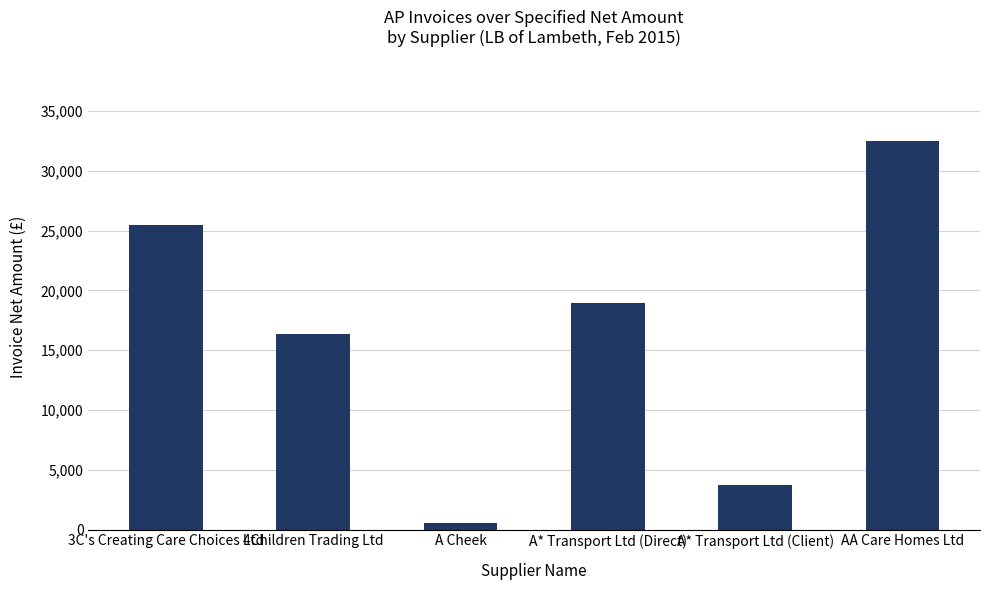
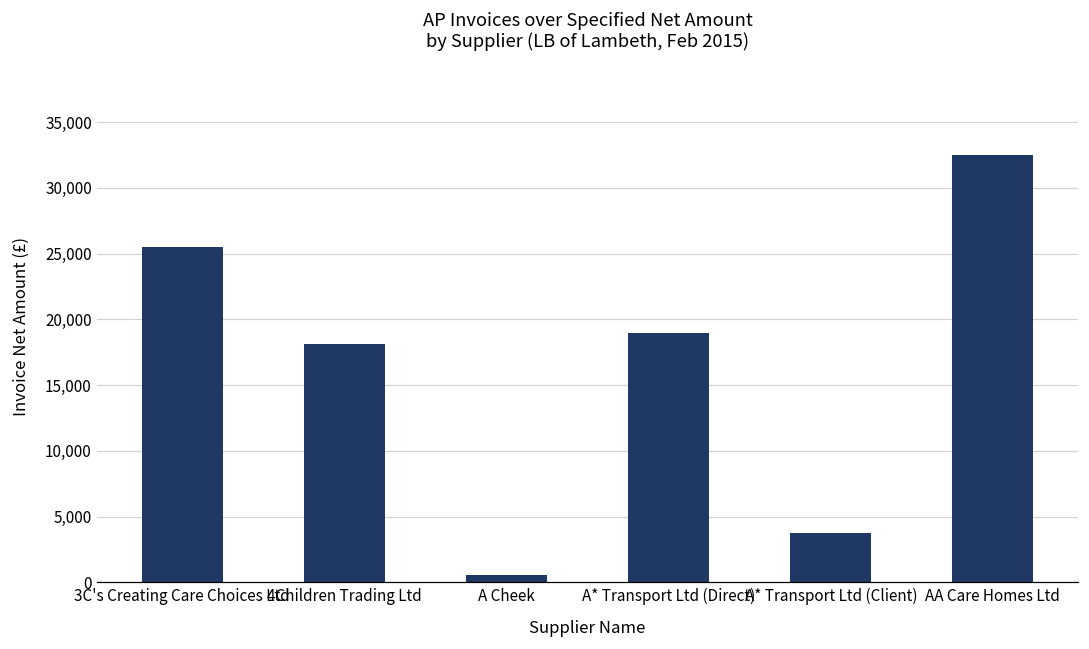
4Children Trading Ltd: 16,300 -> 18,100
